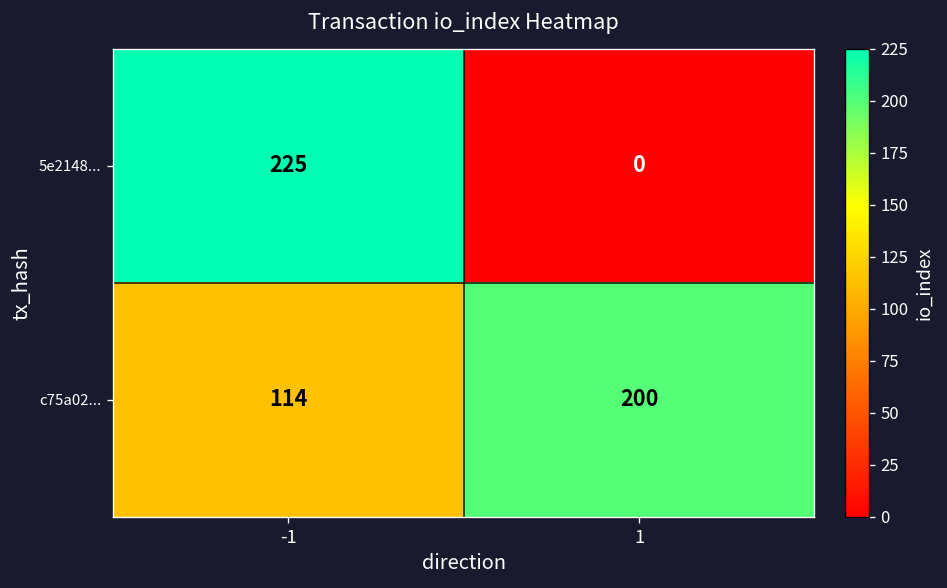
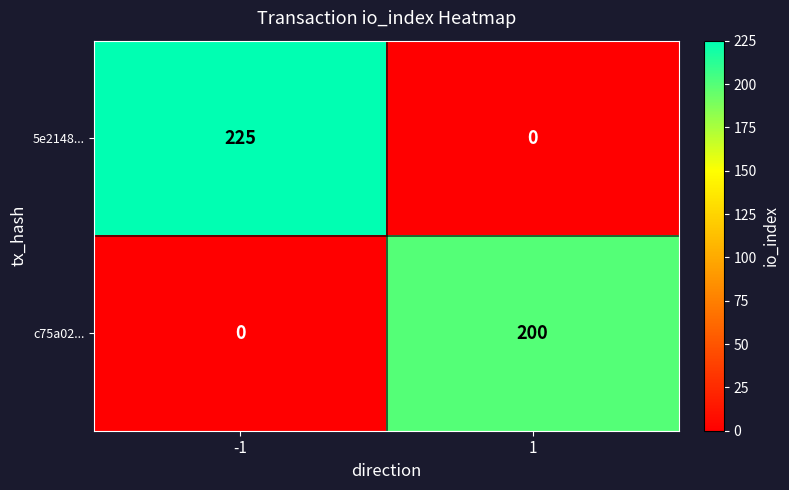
c75a02..., -1: 114 -> 0
